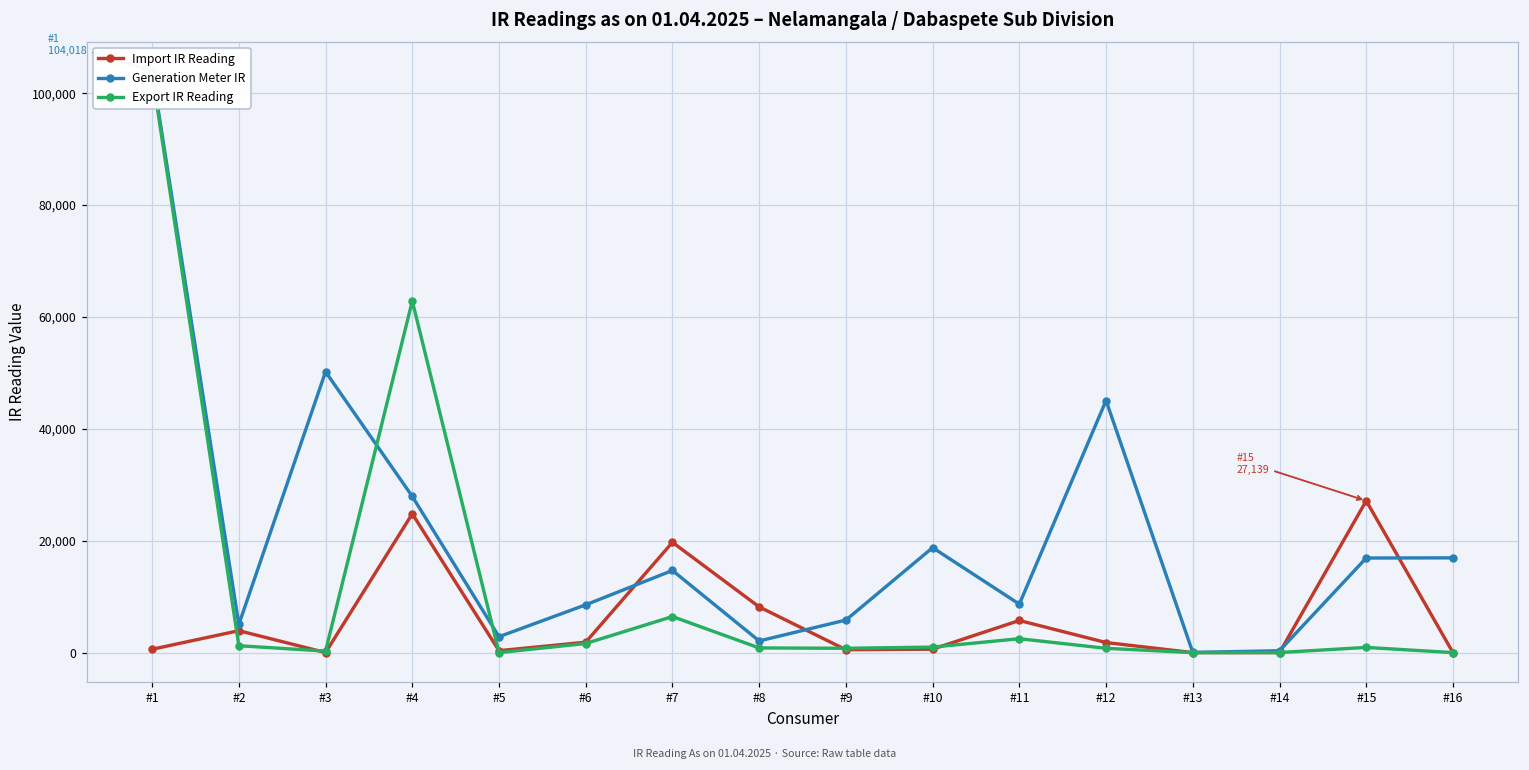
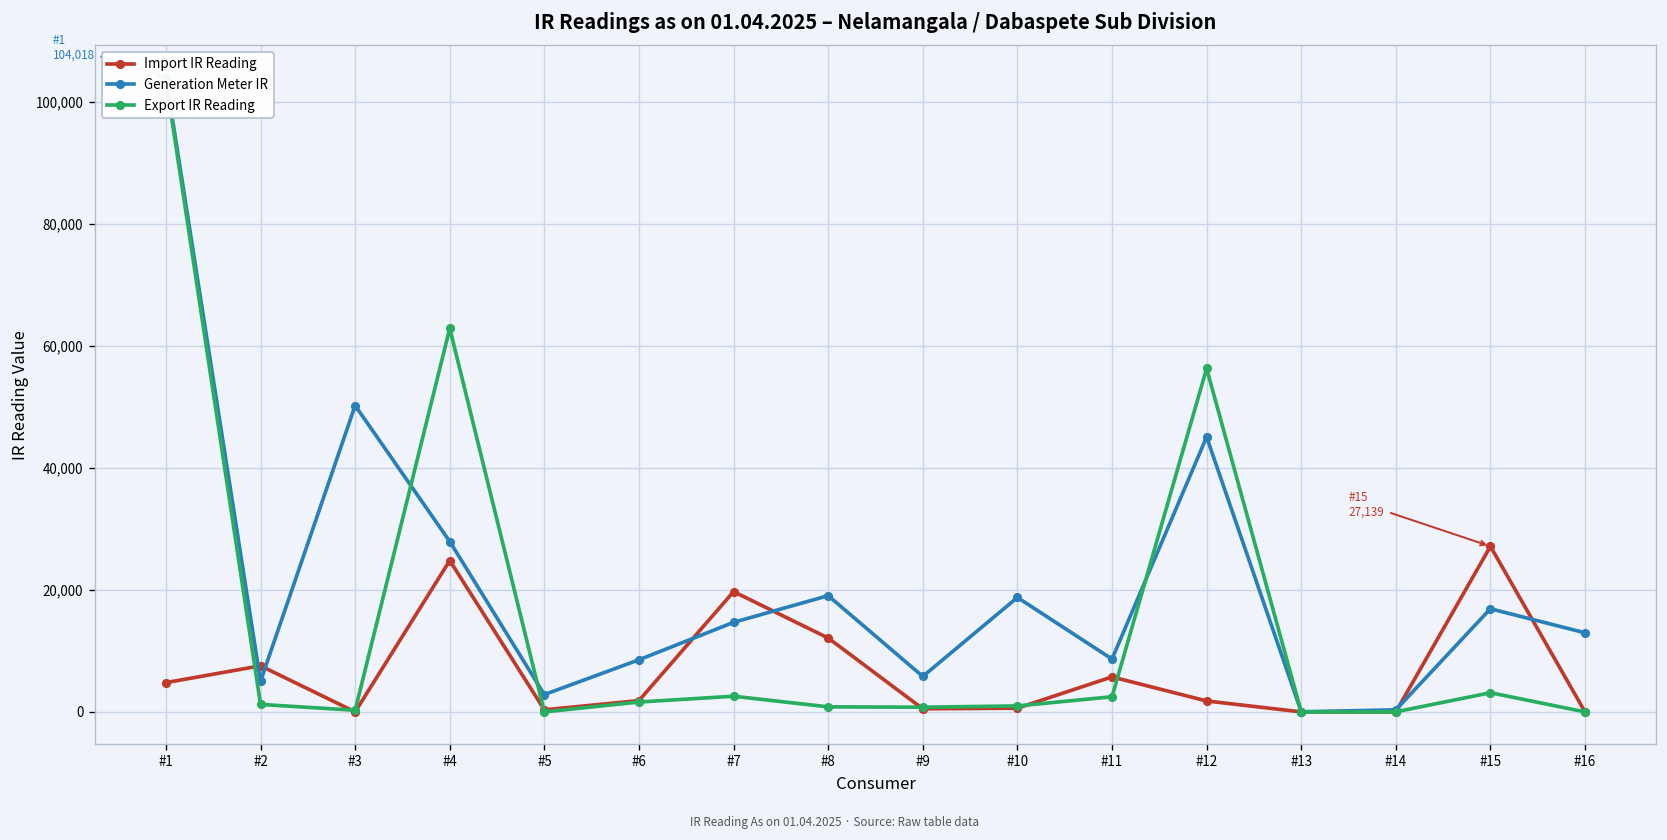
Import IR Reading, #1: 1,000 -> 5,000
Import IR Reading, #2: 4,000 -> 8,000
Export IR Reading, #7: 6,000 -> 3,000
Import IR Reading, #8: 8,000 -> 12,000
Generation Meter IR, #8: 2,000 -> 19,000
Export IR Reading, #12: 1,000 -> 56,000
Export IR Reading, #15: 1,000 -> 3,000
Generation Meter IR, #16: 17,000 -> 13,000
